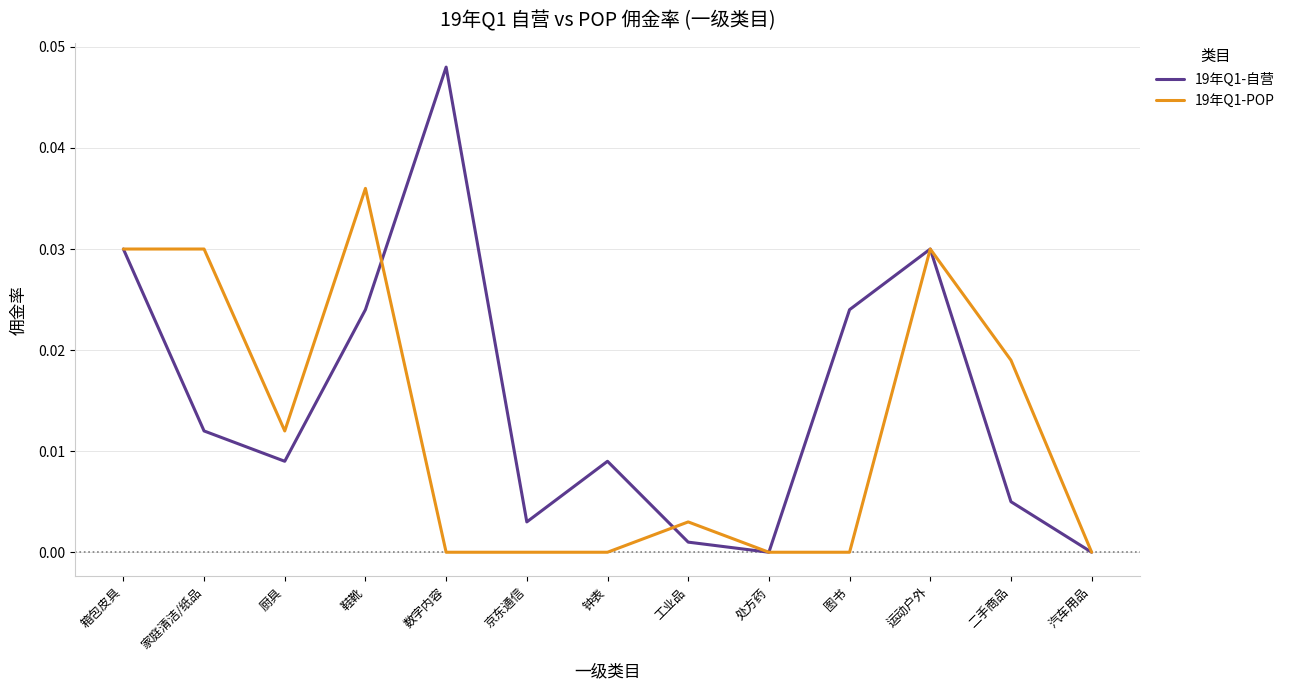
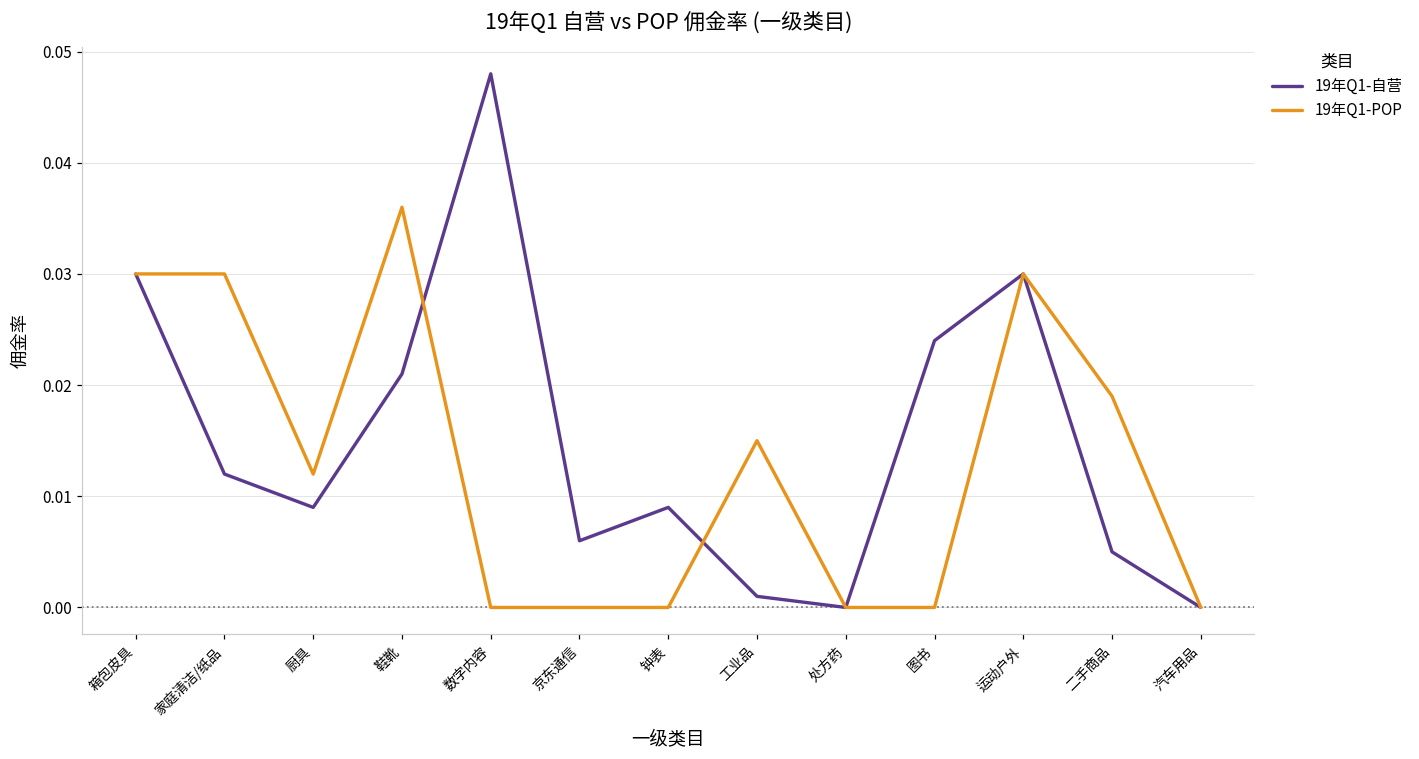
19年Q1-自营, 鞋靴: 0.024 -> 0.021
19年Q1-自营, 京东通信: 0.003 -> 0.006
19年Q1-POP, 工业品: 0.003 -> 0.015
